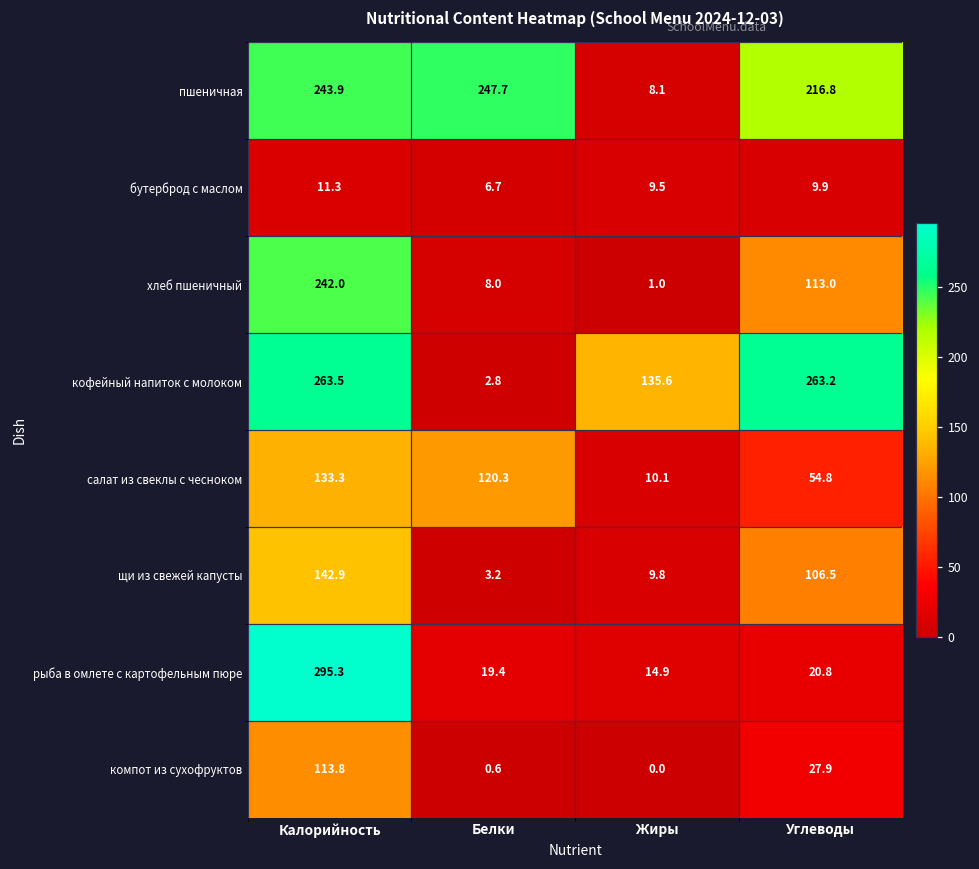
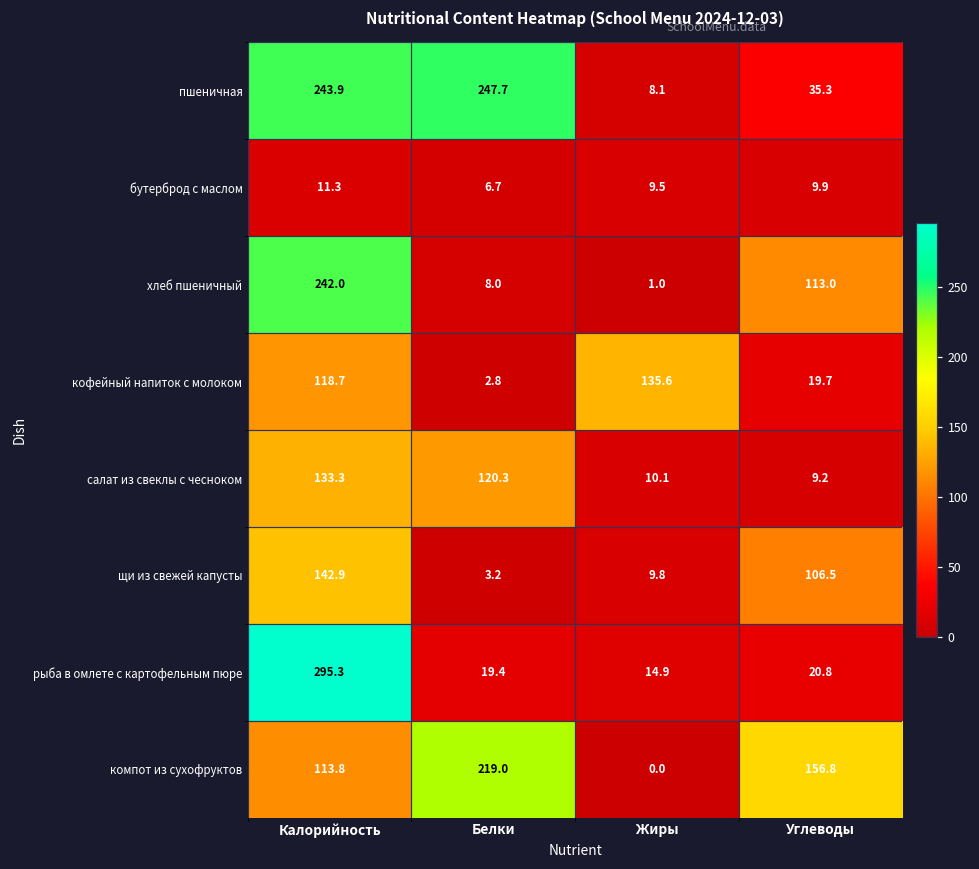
пшеничная, Углеводы: 216.8 -> 35.3
кофейный напиток с молоком, Калорийность: 263.5 -> 118.7
кофейный напиток с молоком, Углеводы: 263.2 -> 19.7
салат из свеклы с чесноком, Углеводы: 54.8 -> 9.2
компот из сухофруктов, Белки: 0.6 -> 219.0
компот из сухофруктов, Углеводы: 27.9 -> 156.8
